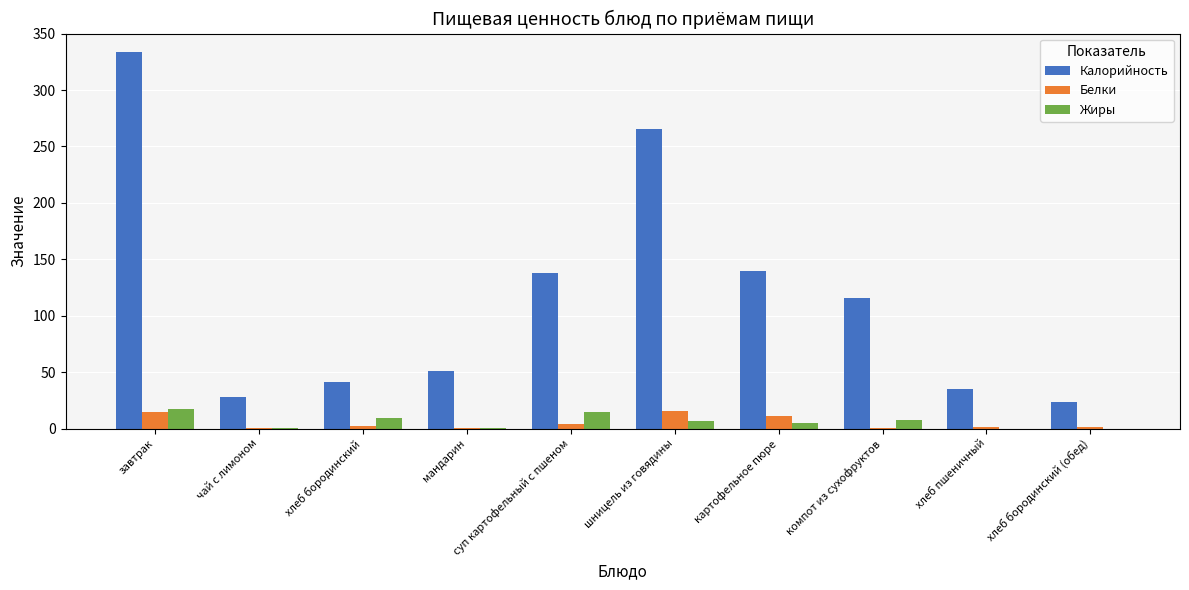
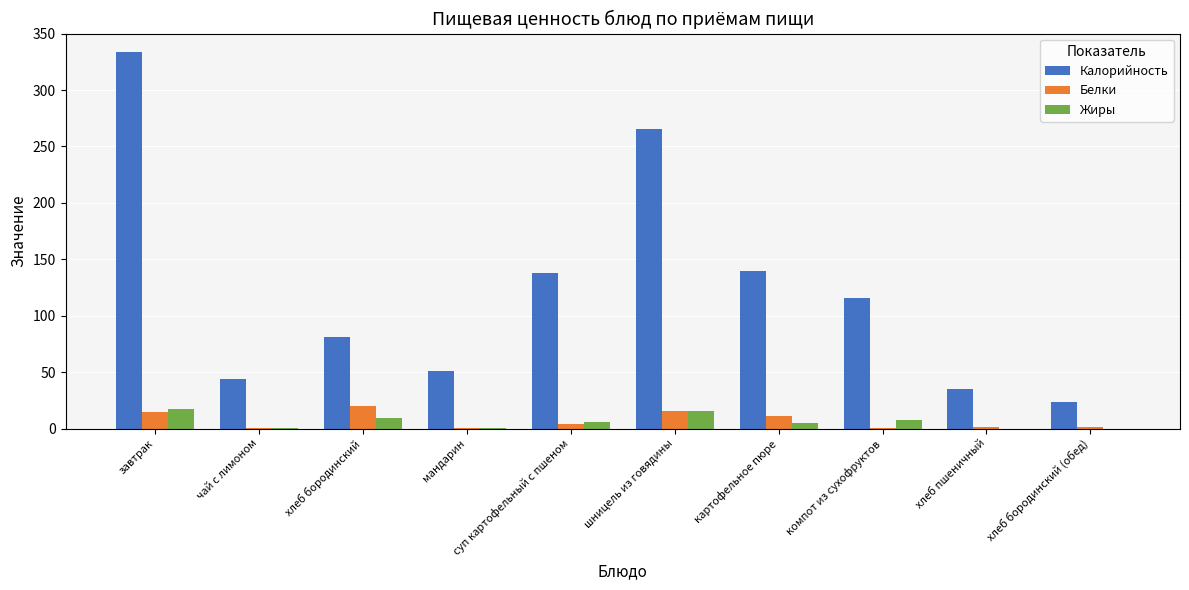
Калорийность, чай с лимоном: 28 -> 44
Калорийность, хлеб бородинский: 41 -> 81
Белки, хлеб бородинский: 2 -> 20
Жиры, суп картофельный с пшеном: 15 -> 6
Жиры, шницель из говядины: 7 -> 16
